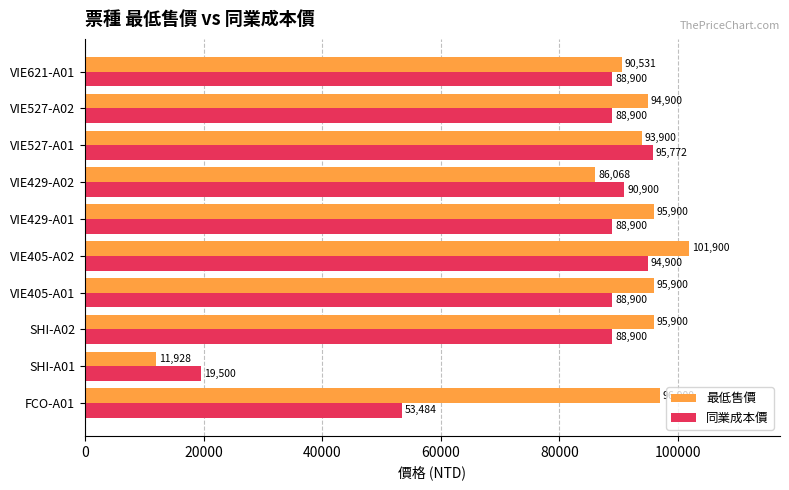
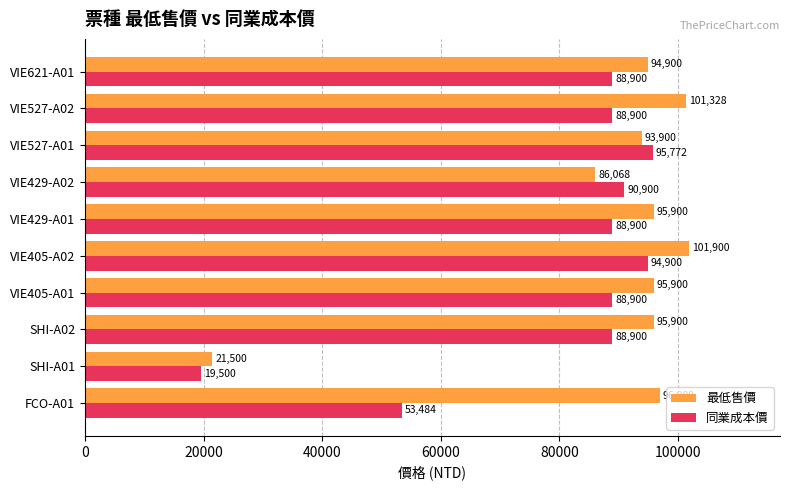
最低售價, VIE621-A01: 90,531 -> 94,900
最低售價, VIE527-A02: 94,900 -> 101,328
最低售價, SHI-A01: 11,928 -> 21,500
